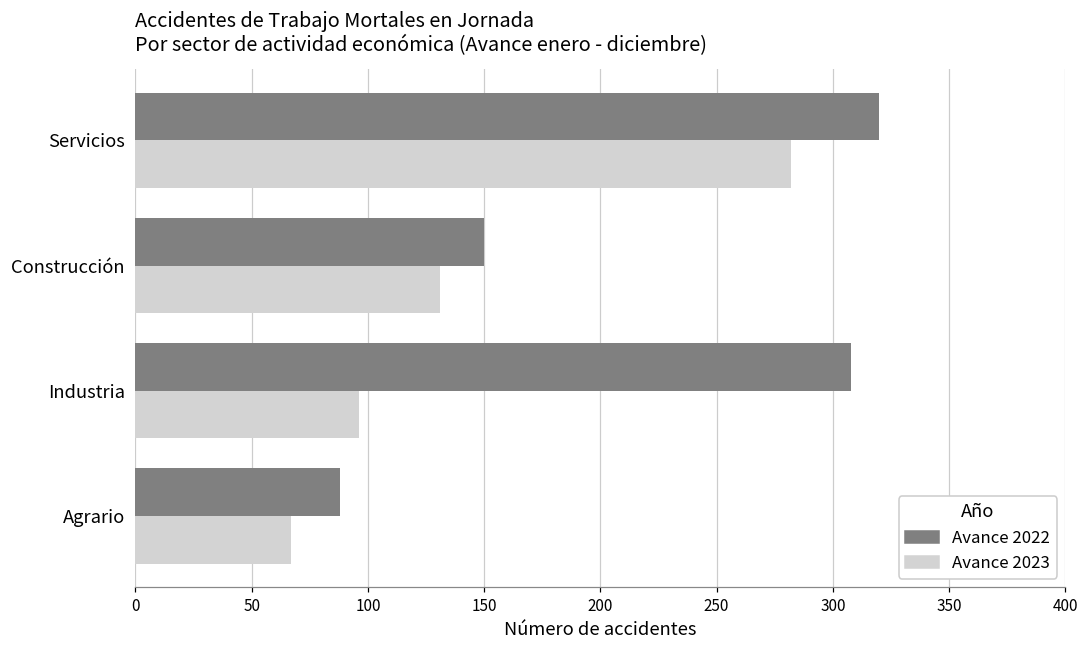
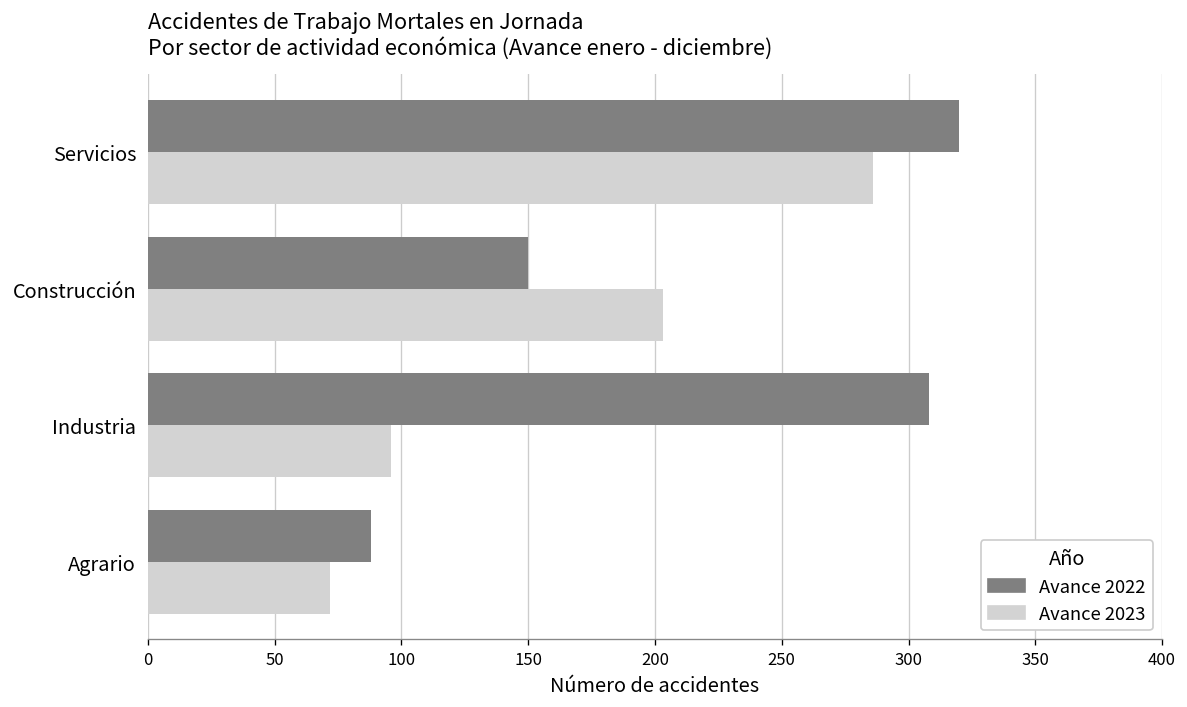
Avance 2023, Servicios: 282 -> 286
Avance 2023, Construcción: 131 -> 203
Avance 2023, Agrario: 67 -> 72
